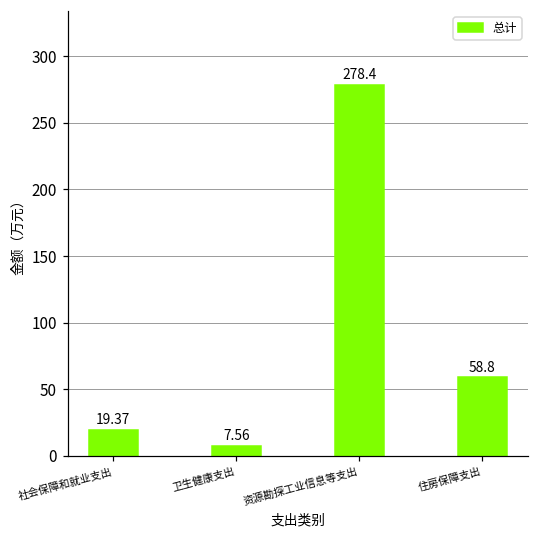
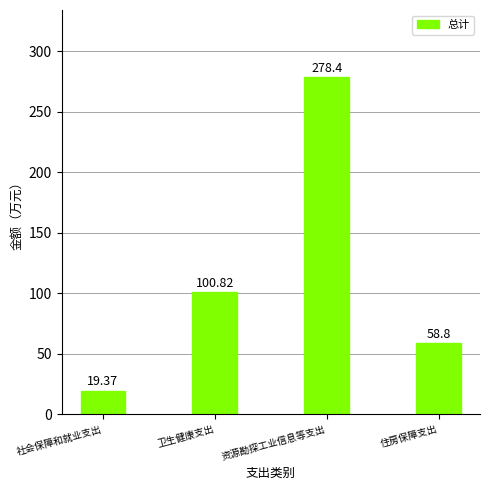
卫生健康支出: 7.56 -> 100.82
